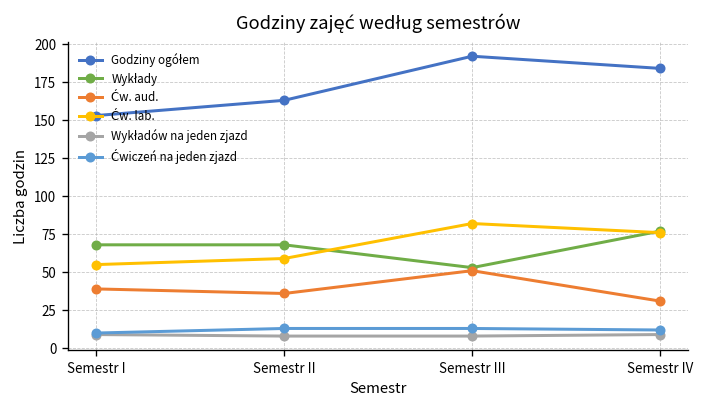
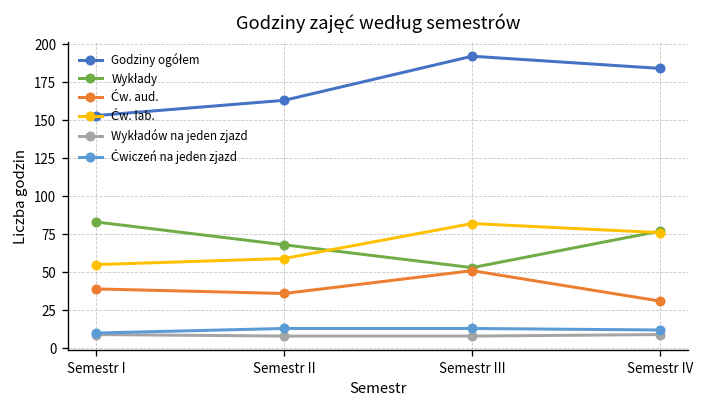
Wykłady, Semestr I: 68 -> 83
